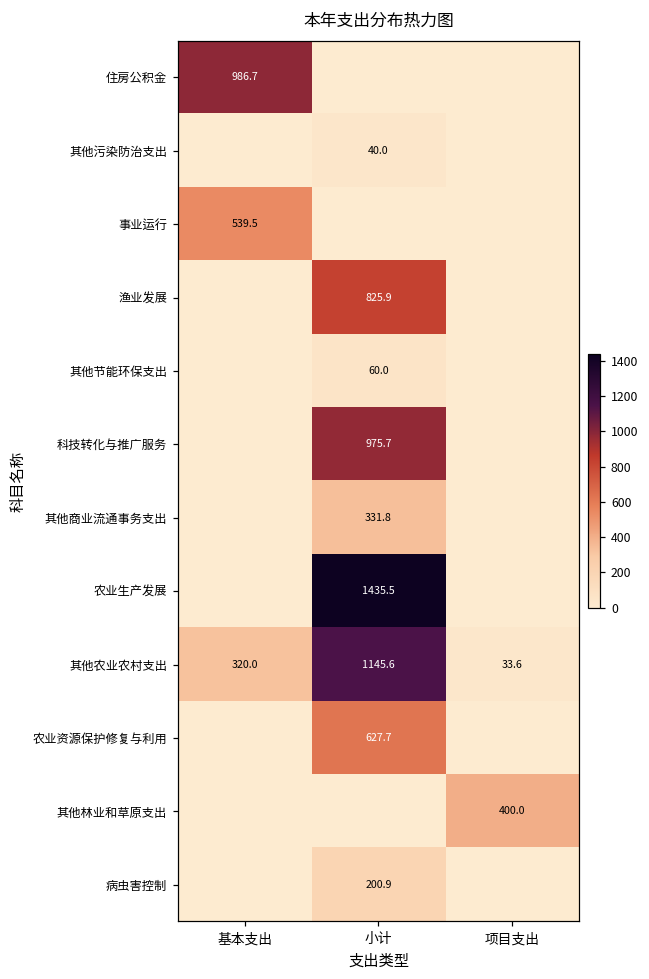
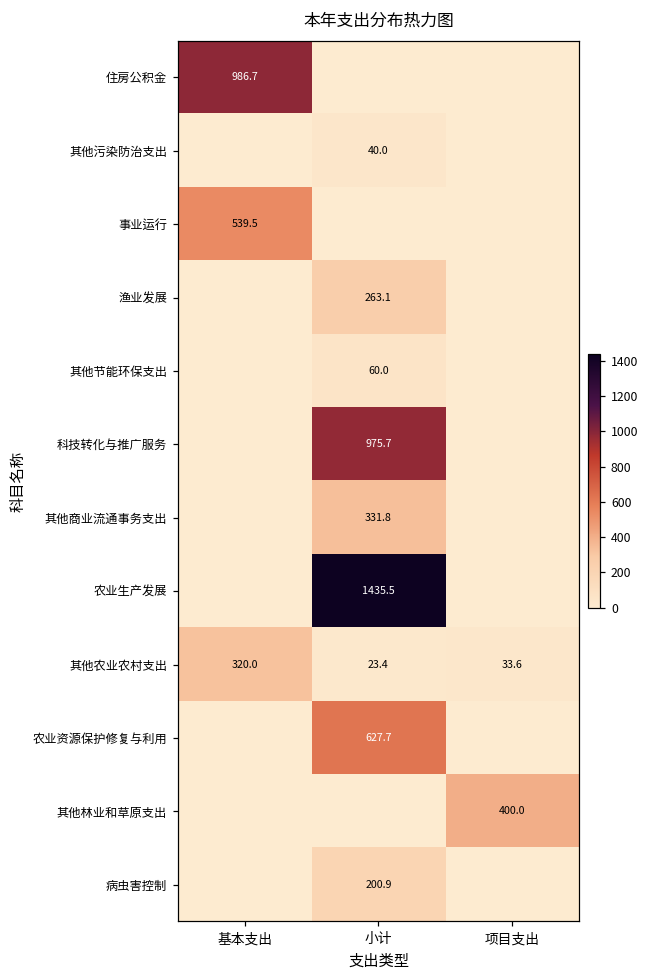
渔业发展, 小计: 825.9 -> 263.1
其他农业农村支出, 小计: 1145.6 -> 23.4
